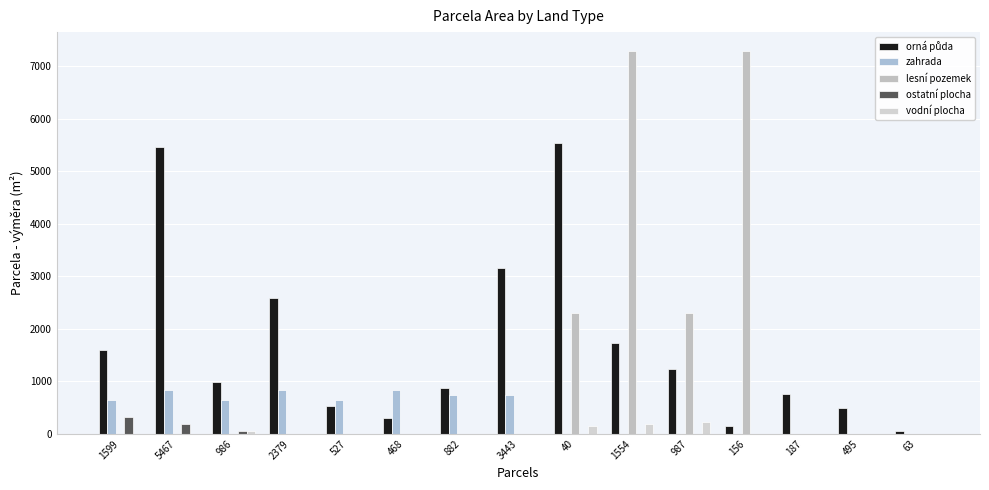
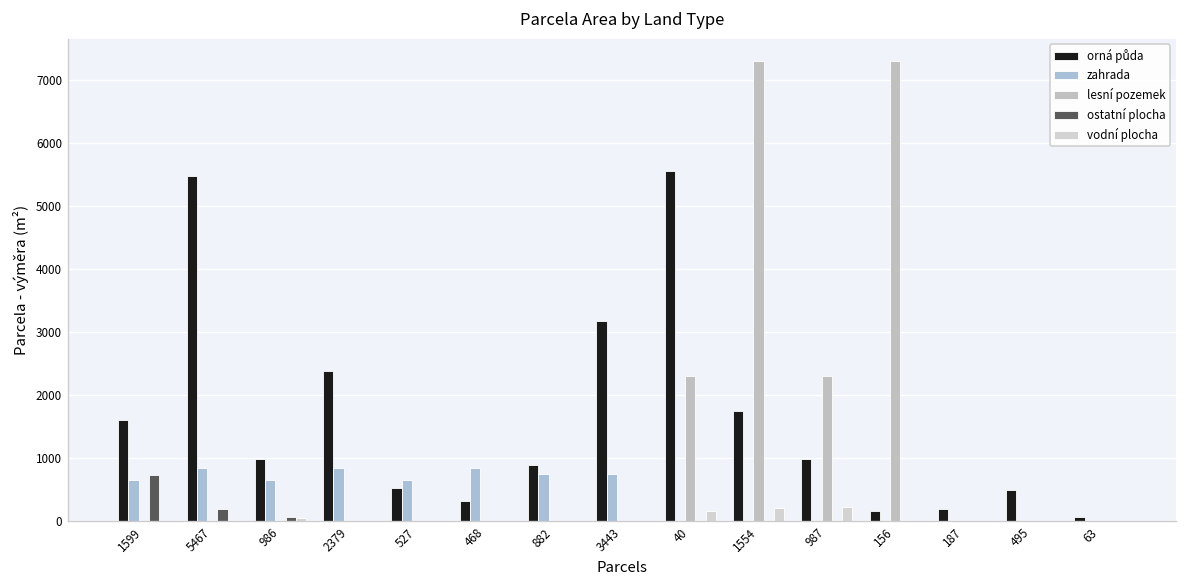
ostatní plocha, 1599: 300 -> 700
orná půda, 2379: 2600 -> 2400
orná půda, 987: 1200 -> 1000
orná půda, 187: 800 -> 200
